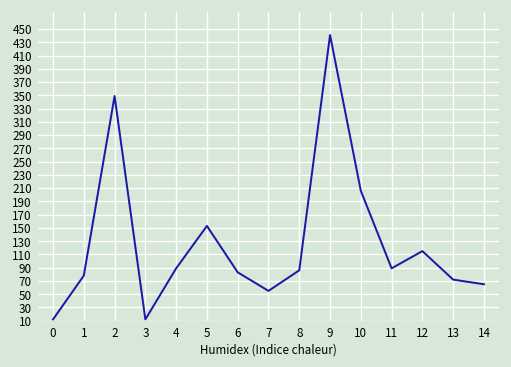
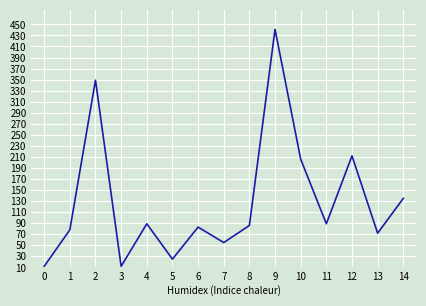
5: 150 -> 30
12: 120 -> 210
14: 70 -> 140
